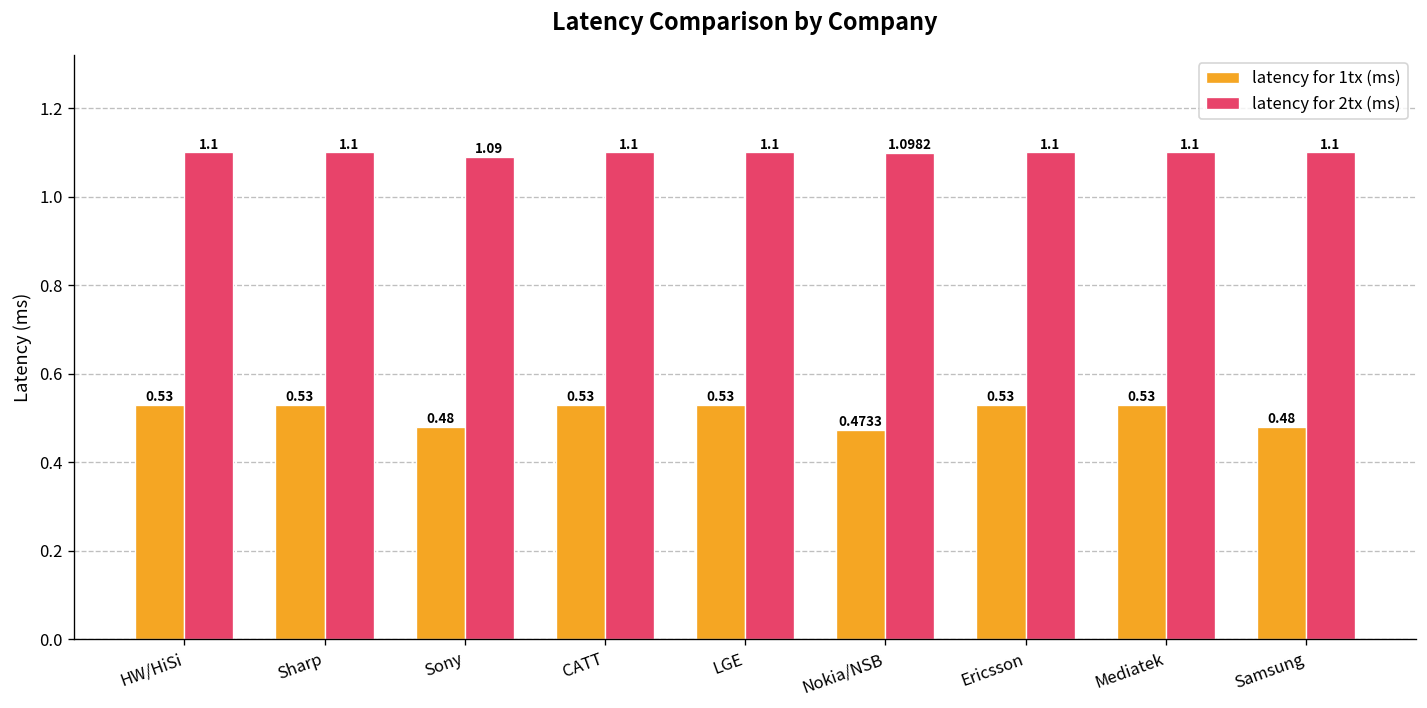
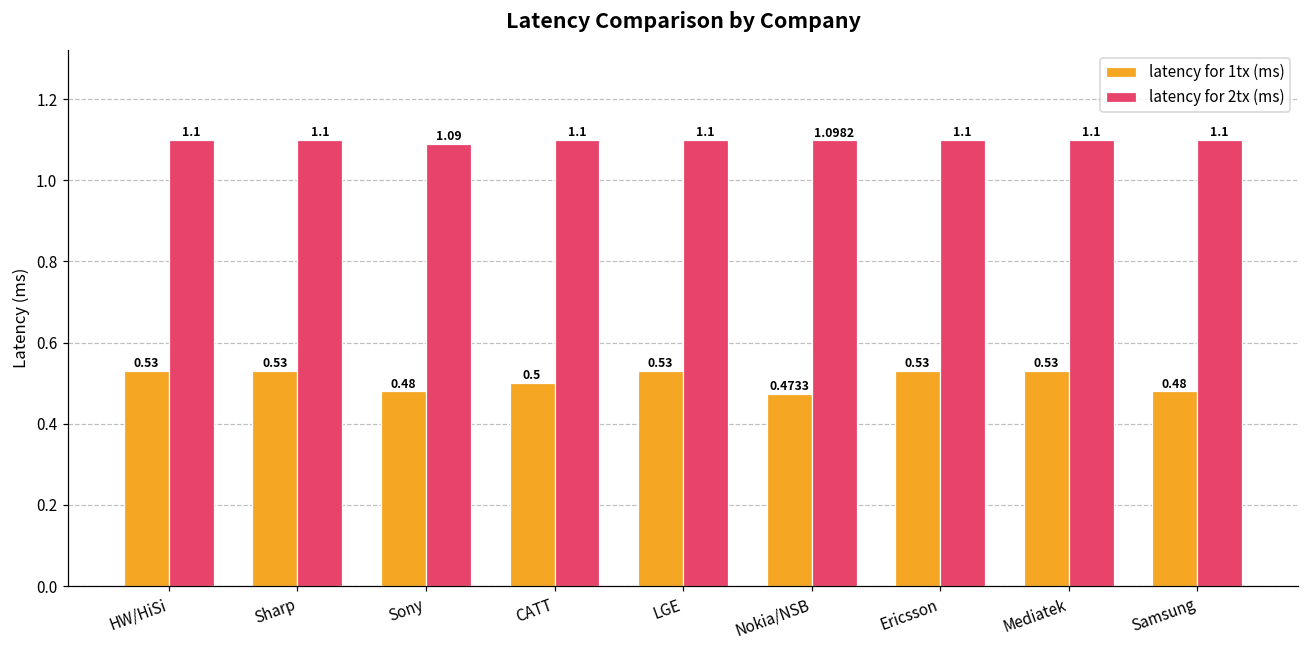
latency for 1tx (ms), CATT: 0.53 -> 0.5
